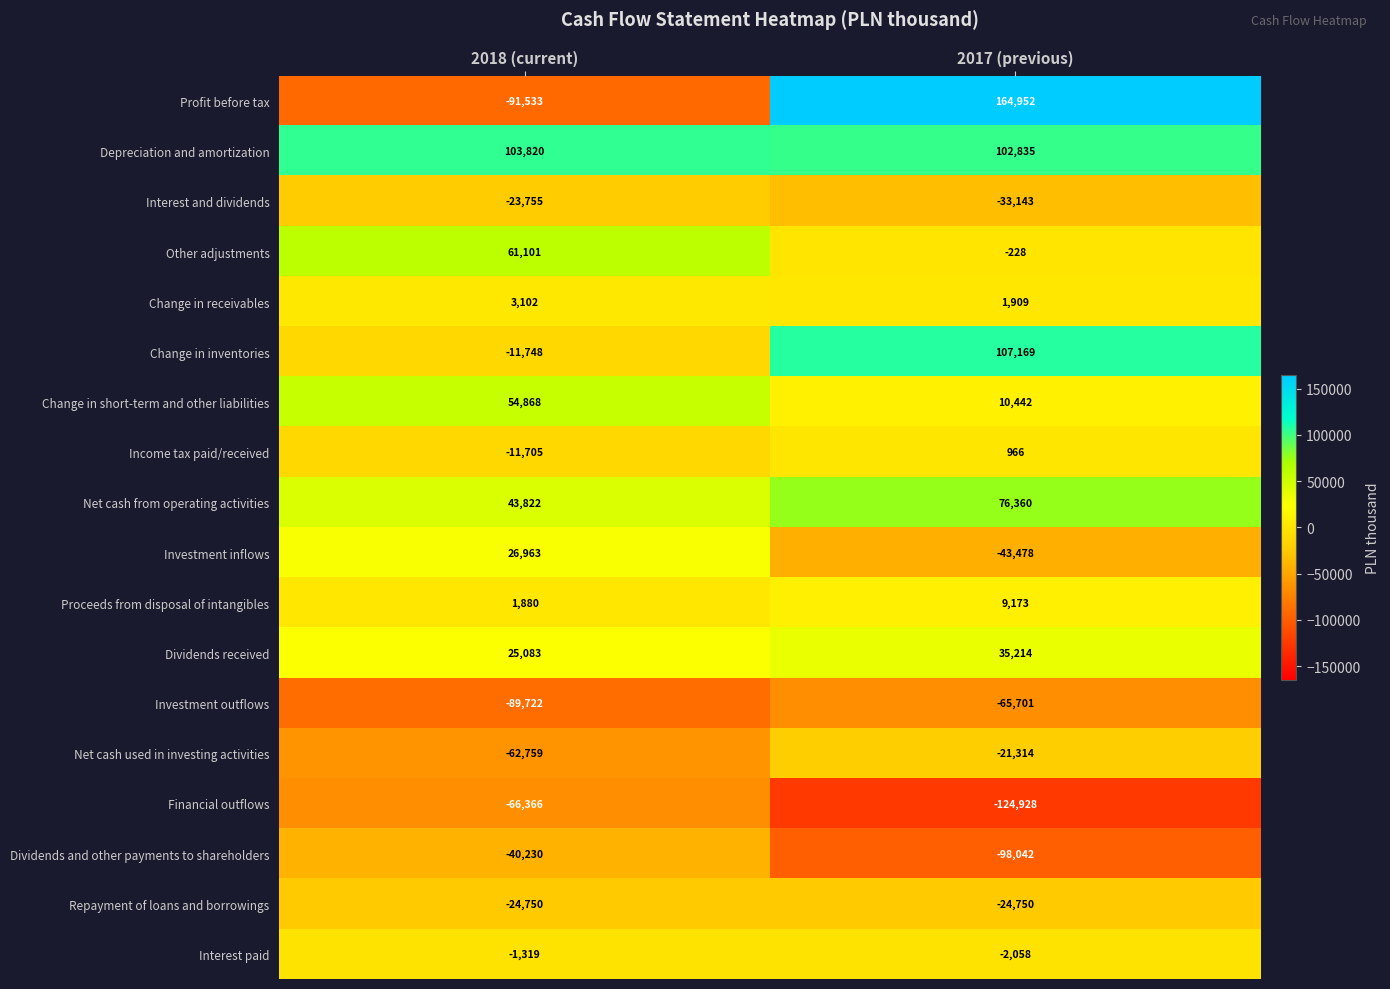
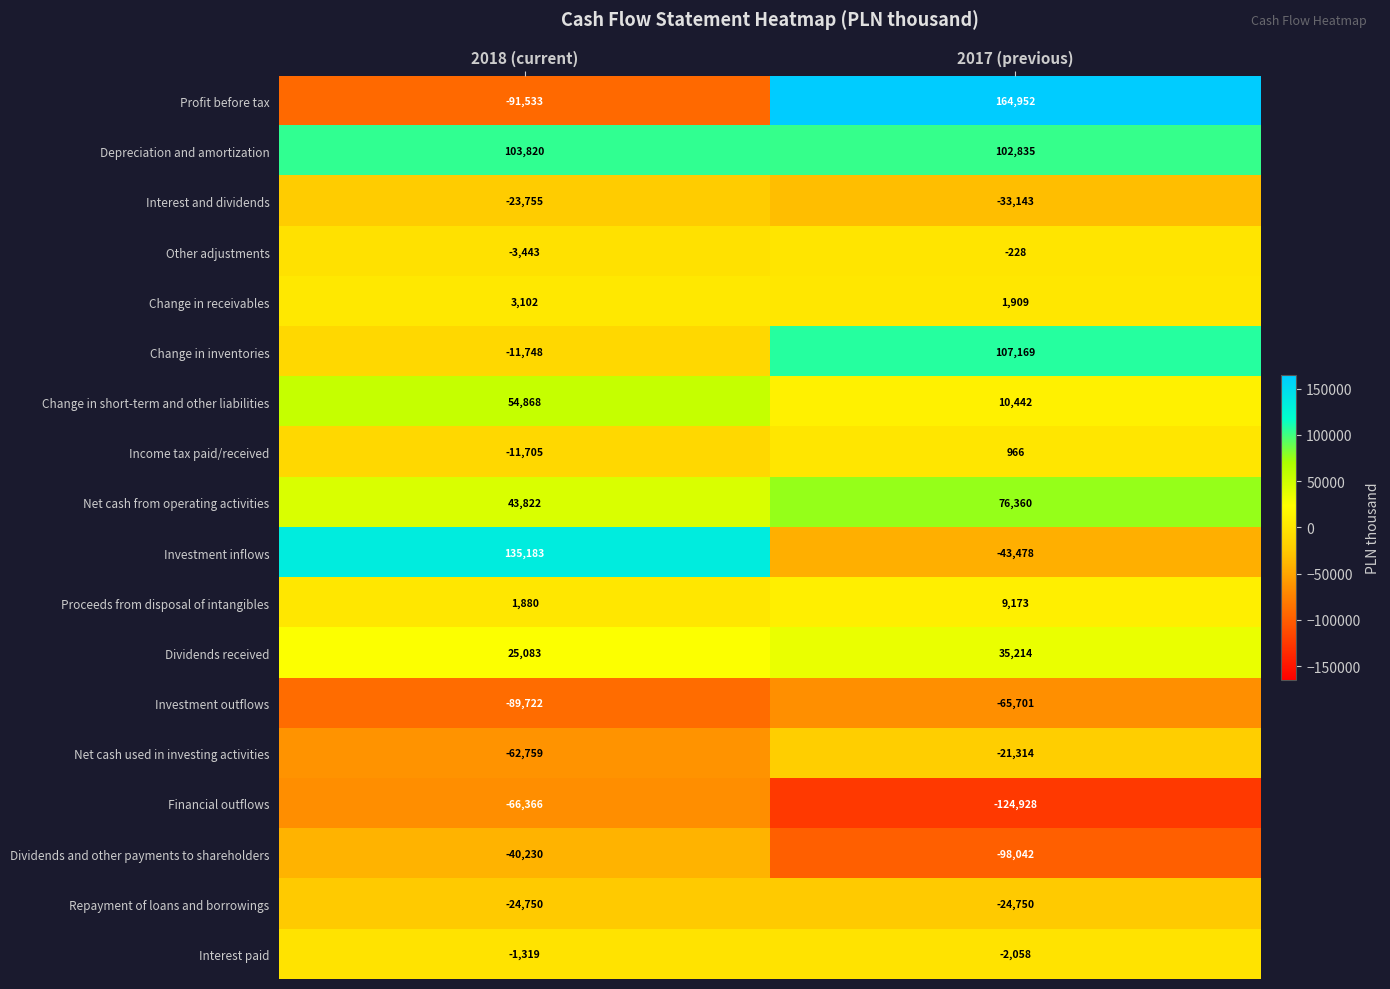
Other adjustments, 2018 (current): 61,101 -> -3,443
Investment inflows, 2018 (current): 26,963 -> 135,183
